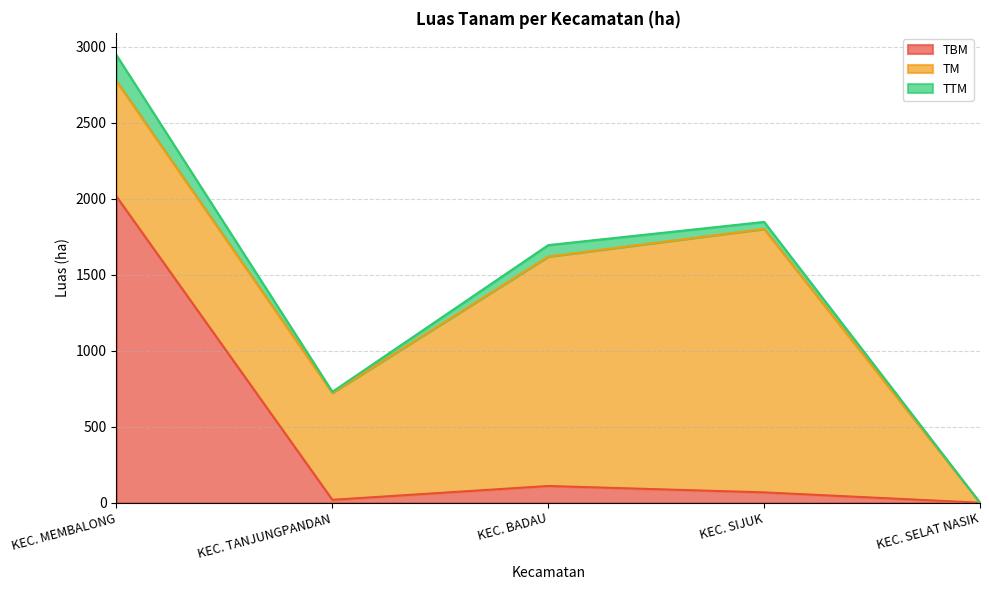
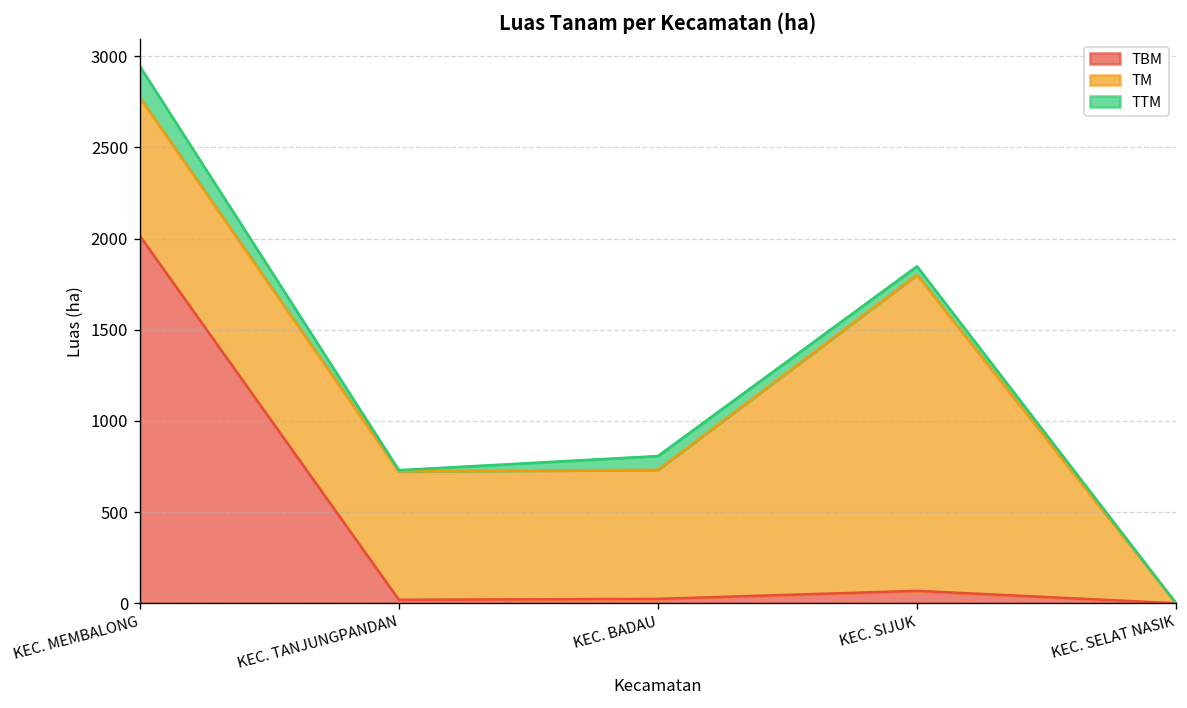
TBM, KEC. BADAU: 110 -> 20
TM, KEC. BADAU: 1510 -> 710
